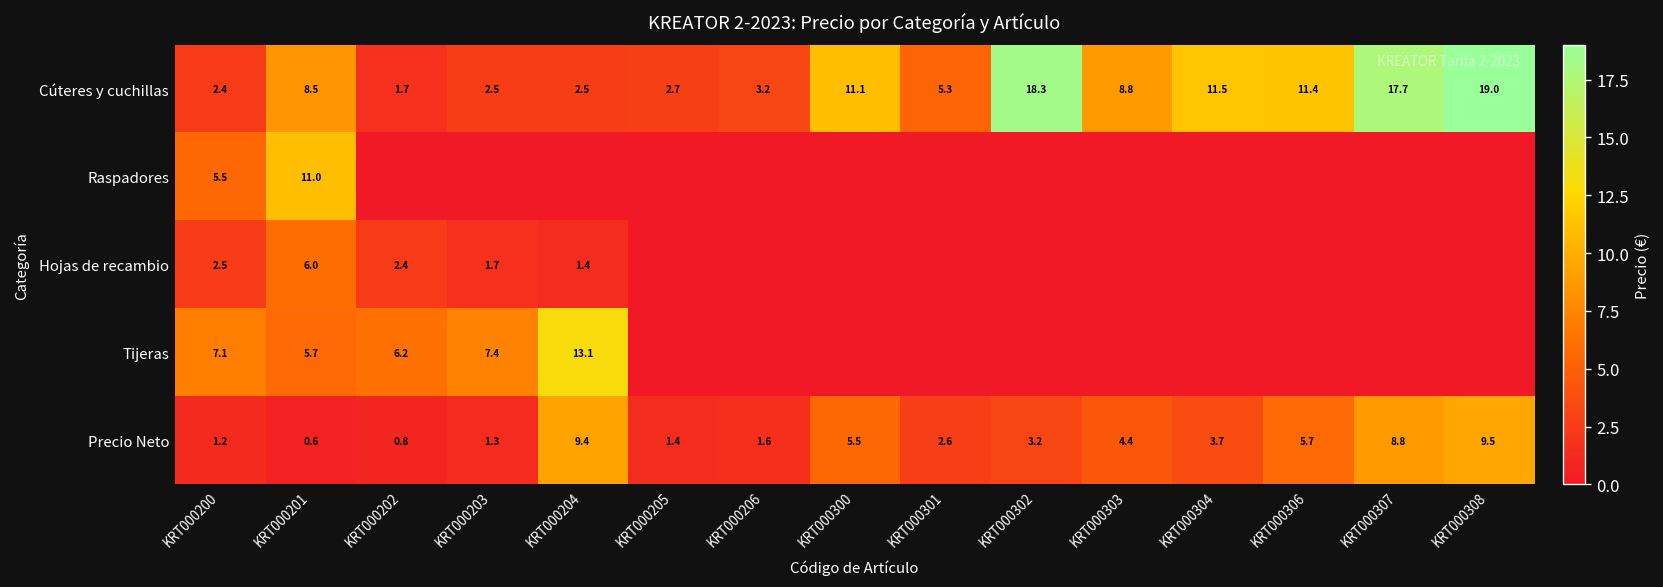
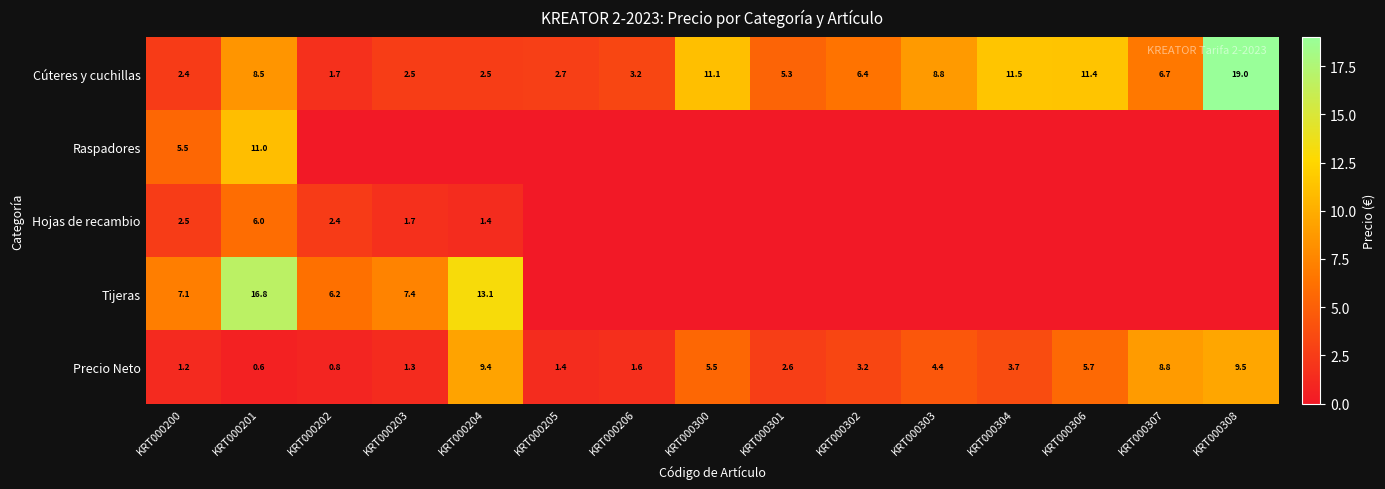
Cúteres y cuchillas, KRT000302: 18.3 -> 6.4
Cúteres y cuchillas, KRT000307: 17.7 -> 6.7
Tijeras, KRT000201: 5.7 -> 16.8
